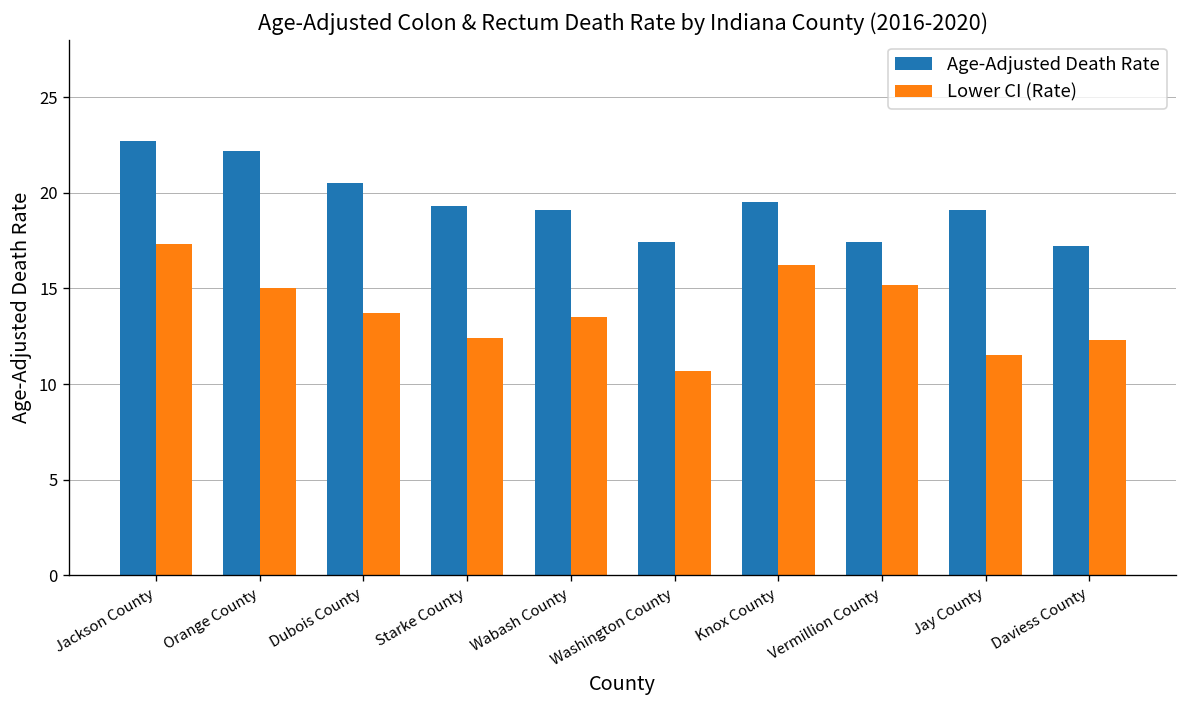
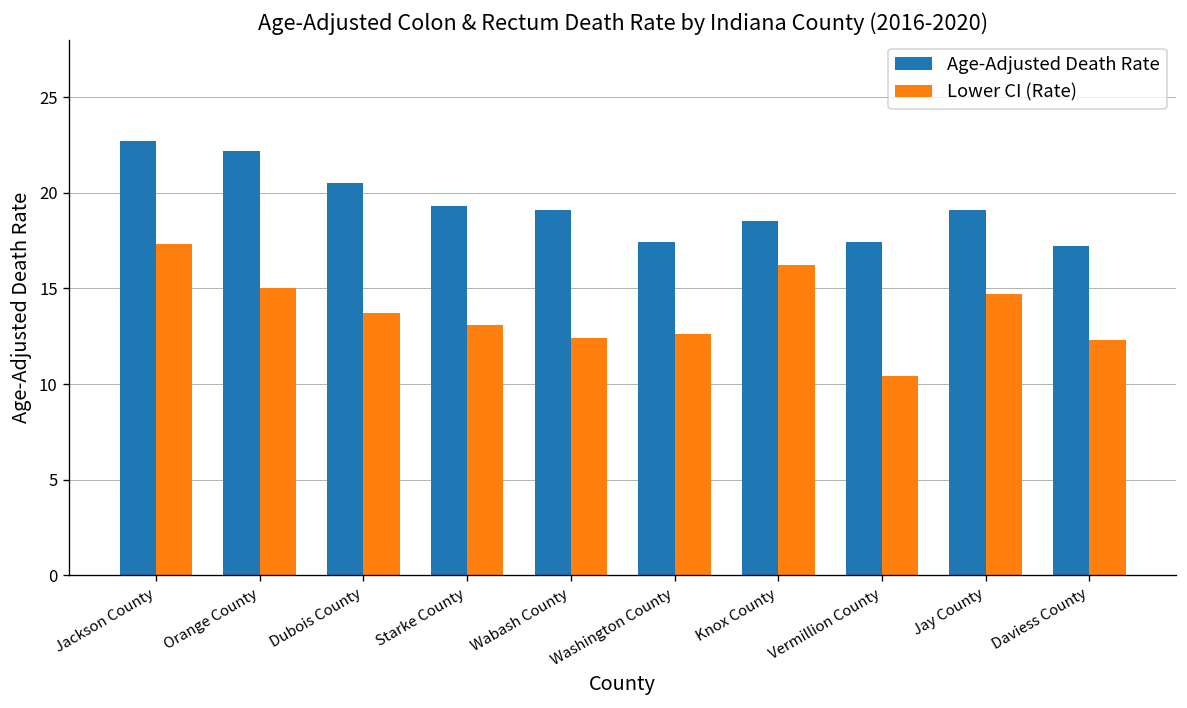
Lower CI (Rate), Starke County: 12.4 -> 13.1
Lower CI (Rate), Wabash County: 13.5 -> 12.4
Lower CI (Rate), Washington County: 10.7 -> 12.6
Age-Adjusted Death Rate, Knox County: 19.5 -> 18.5
Lower CI (Rate), Vermillion County: 15.2 -> 10.4
Lower CI (Rate), Jay County: 11.5 -> 14.7
